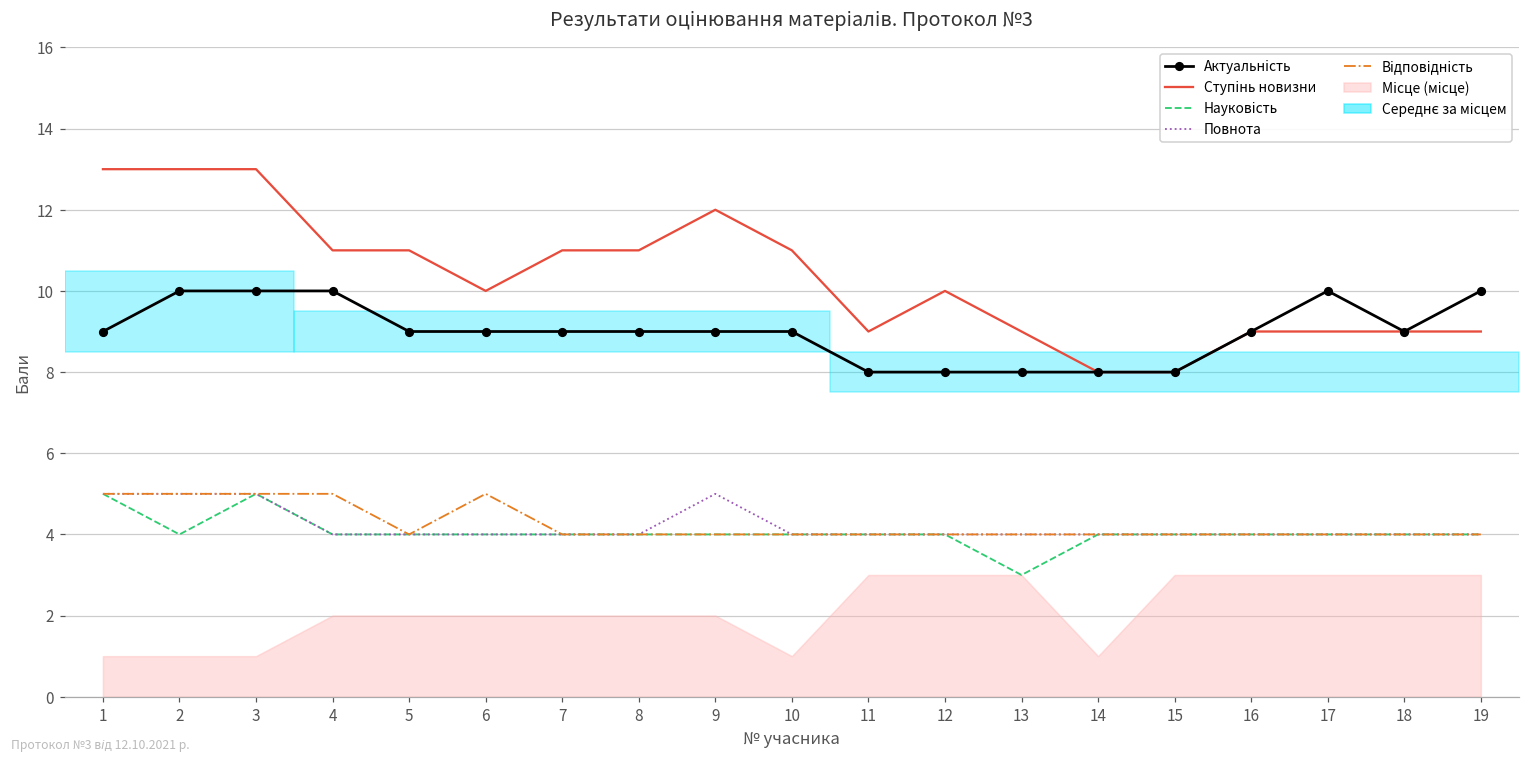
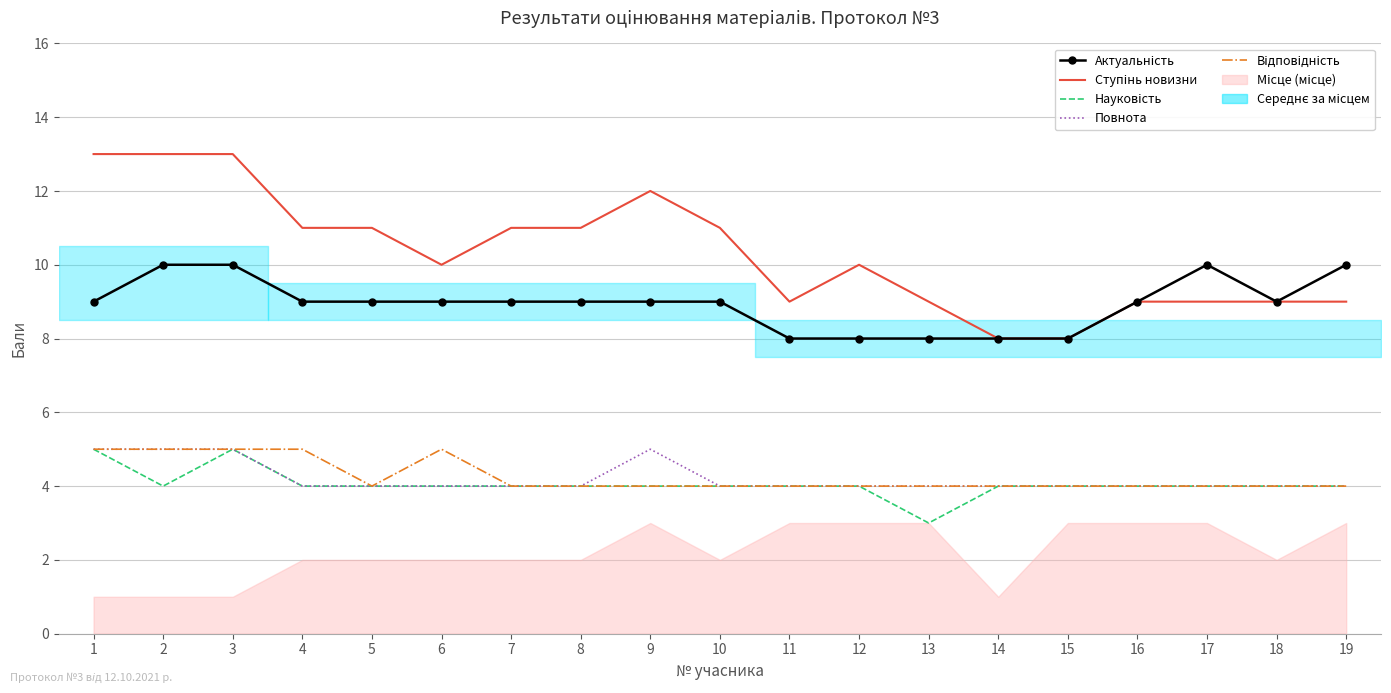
Актуальність, 4: 10 -> 9
Місце (місце), 9: 2 -> 3
Місце (місце), 10: 1 -> 2
Місце (місце), 18: 3 -> 2
